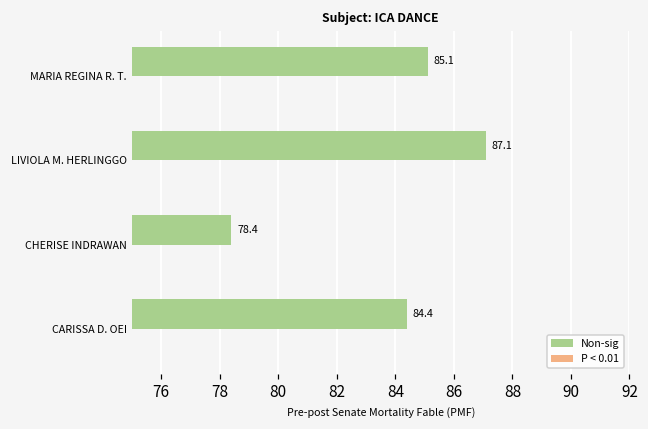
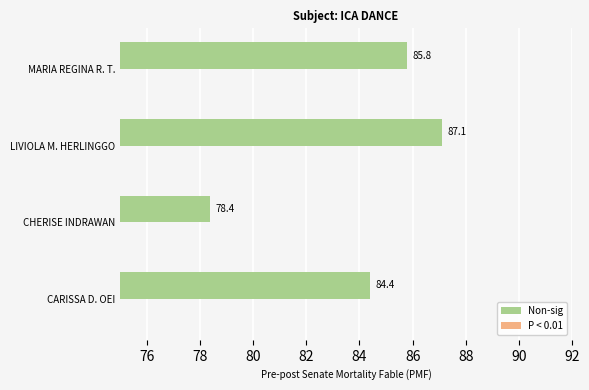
Non-sig, MARIA REGINA R. T.: 85.1 -> 85.8
